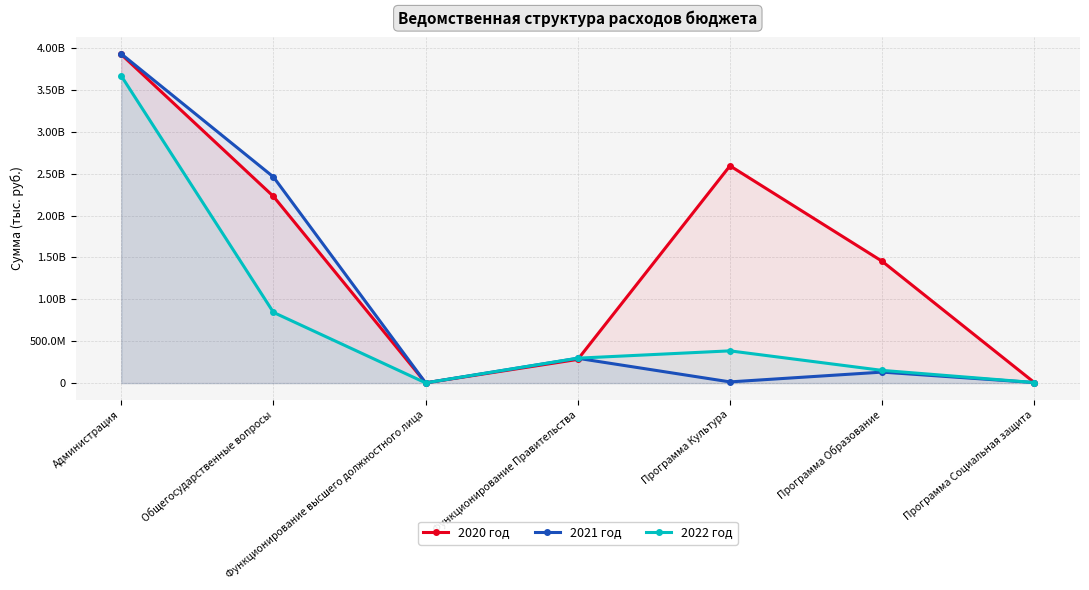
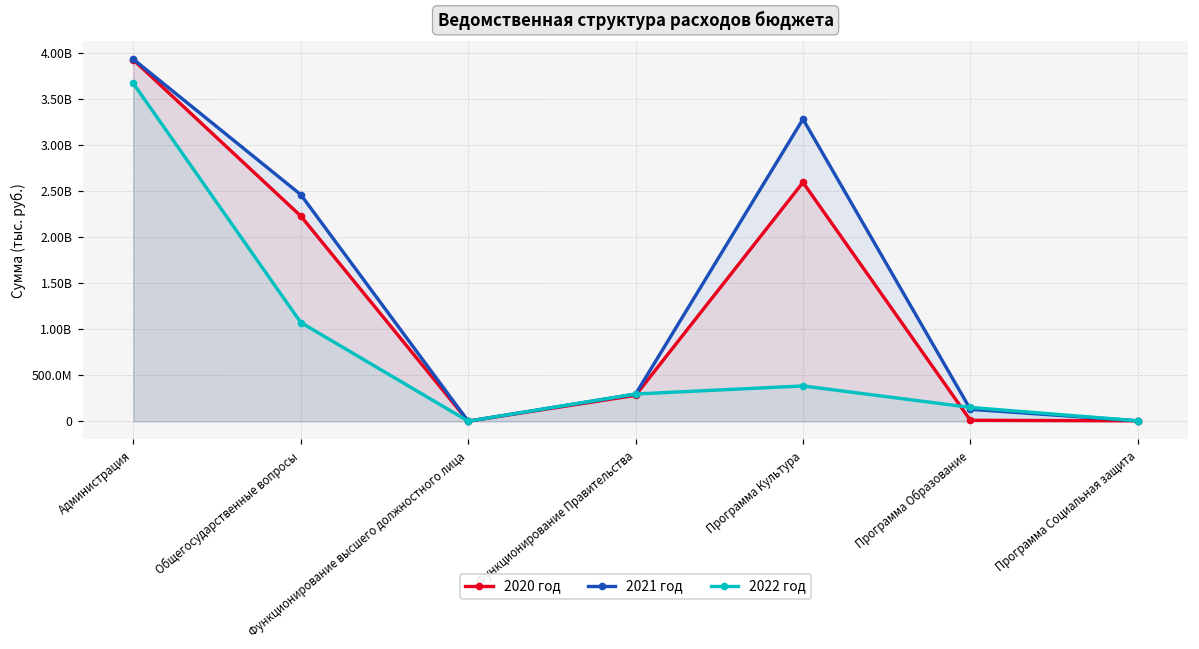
2022 год, Общегосударственные вопросы: 800000000 -> 1100000000
2021 год, Программа Культура: 0 -> 3300000000
2020 год, Программа Образование: 1500000000 -> 0
